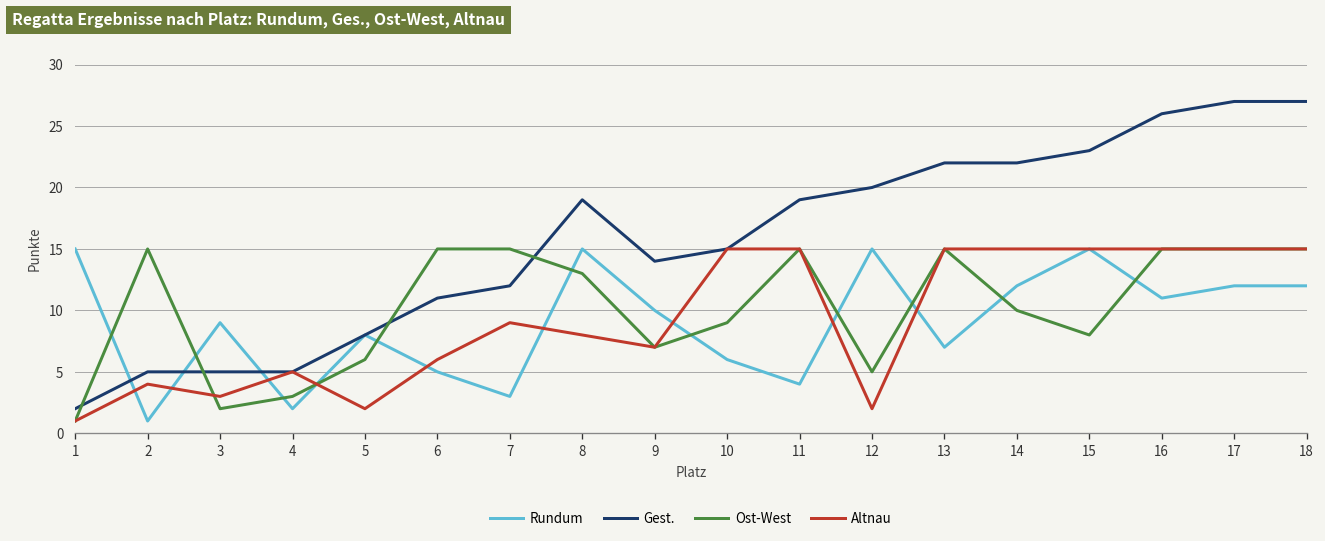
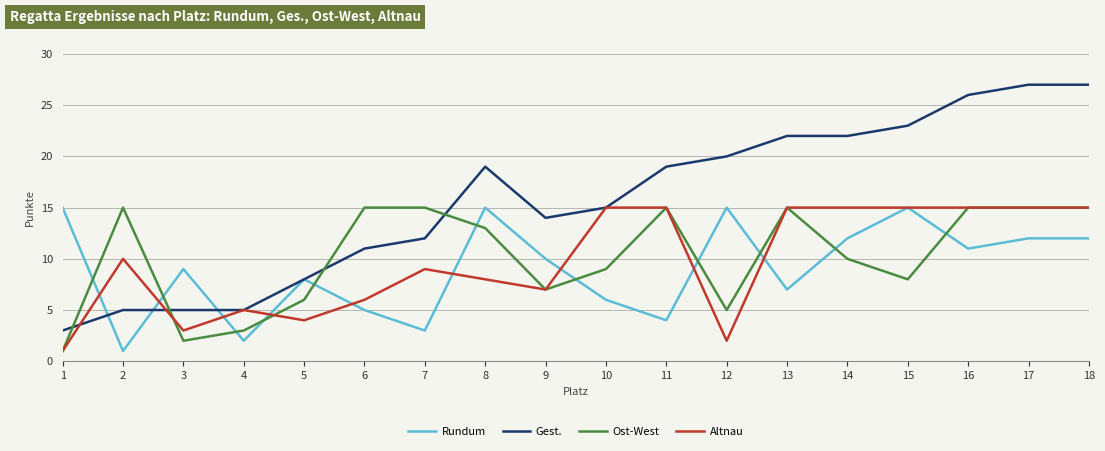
Gest., 1: 2 -> 3
Altnau, 2: 4 -> 10
Altnau, 5: 2 -> 4
